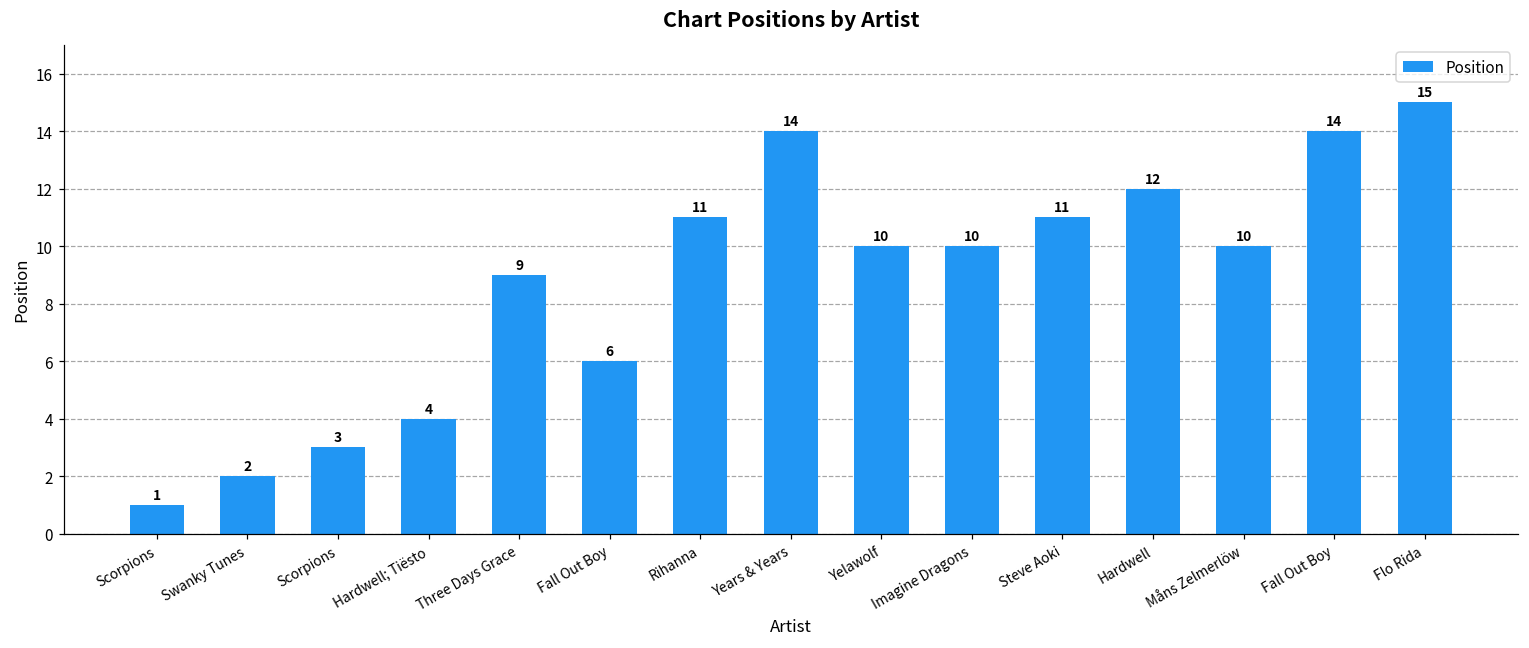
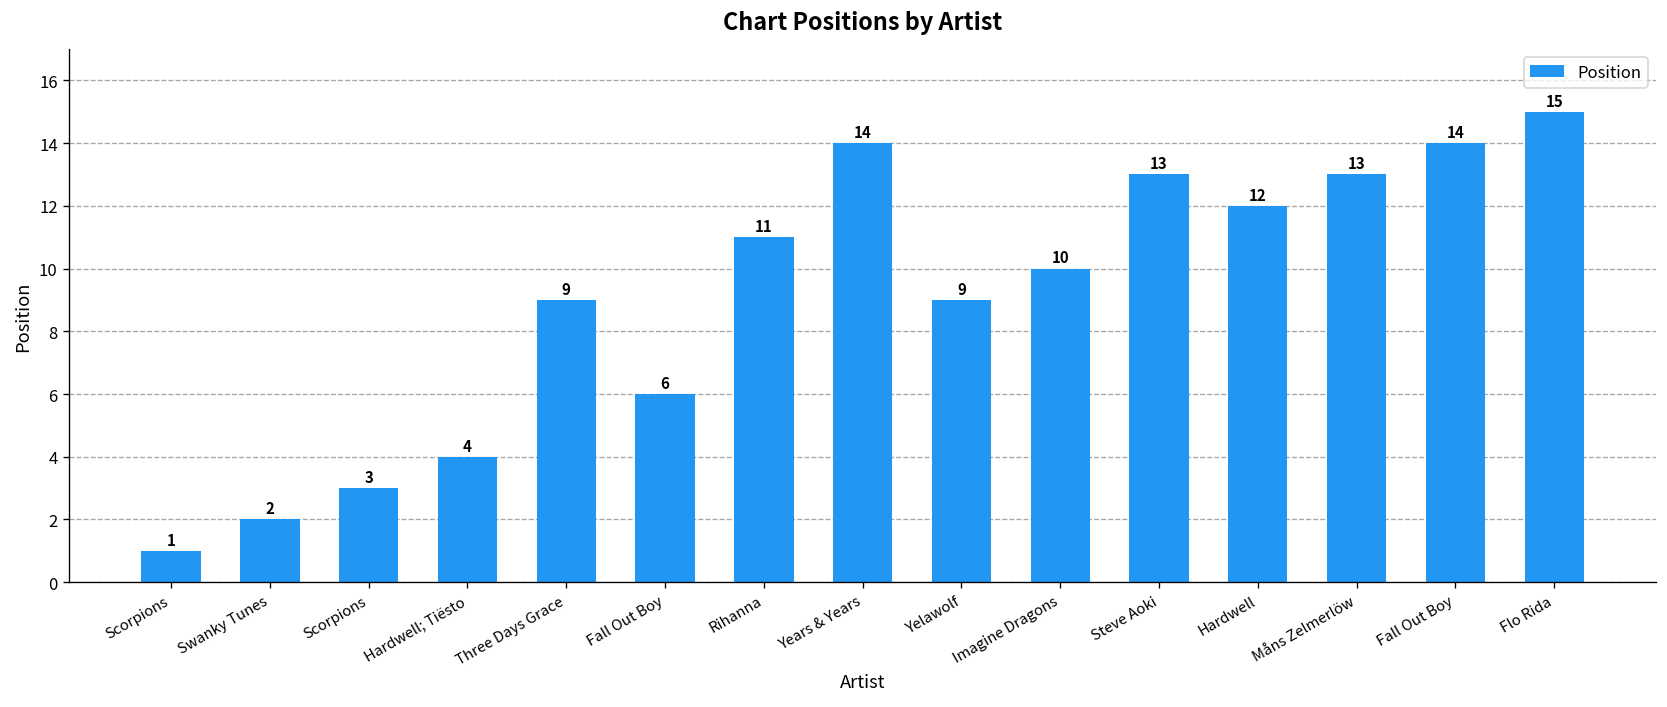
Yelawolf: 10 -> 9
Steve Aoki: 11 -> 13
Måns Zelmerlöw: 10 -> 13
